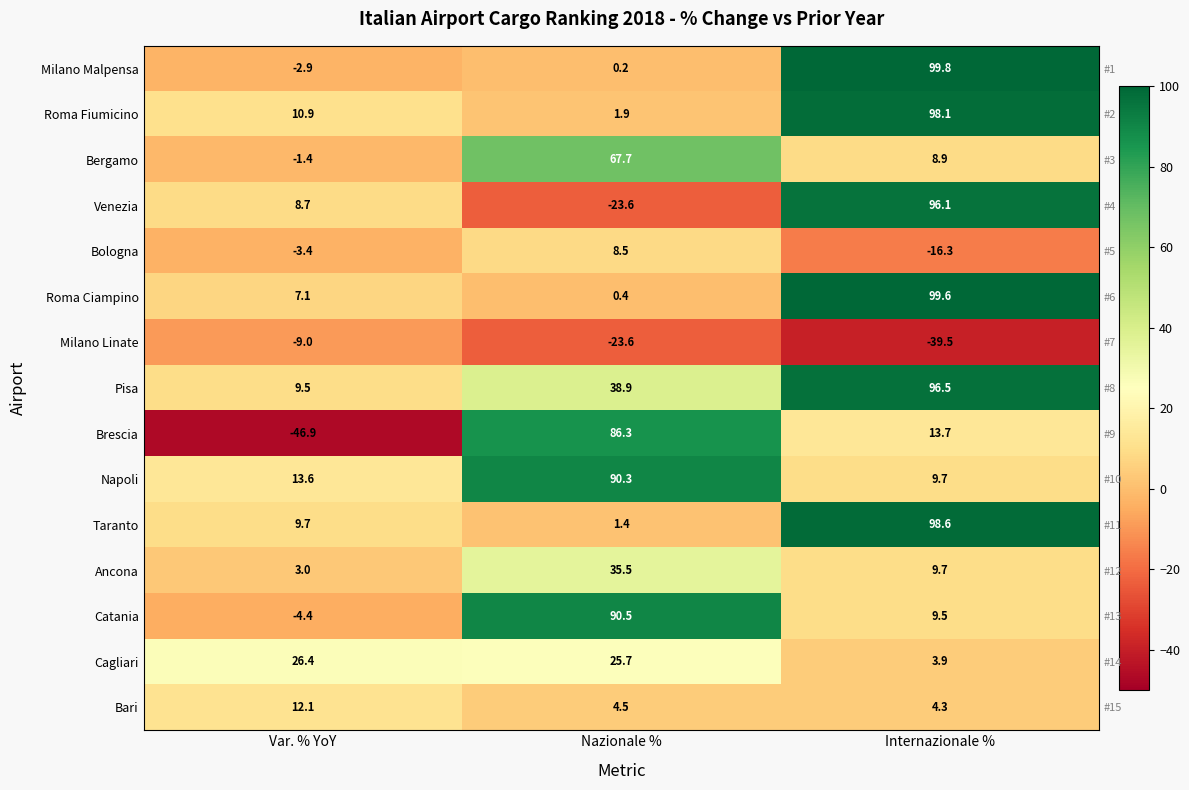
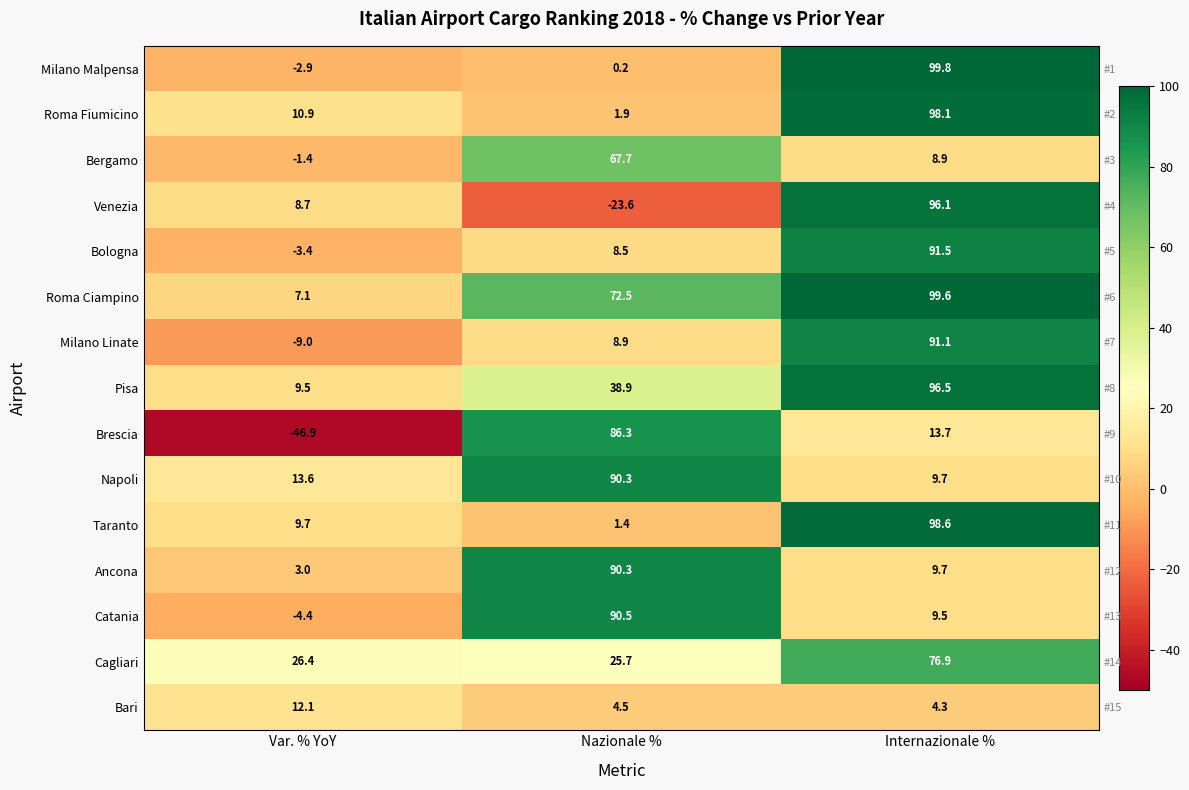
Bologna, Internazionale %: -16.3 -> 91.5
Roma Ciampino, Nazionale %: 0.4 -> 72.5
Milano Linate, Nazionale %: -23.6 -> 8.9
Milano Linate, Internazionale %: -39.5 -> 91.1
Ancona, Nazionale %: 35.5 -> 90.3
Cagliari, Internazionale %: 3.9 -> 76.9
